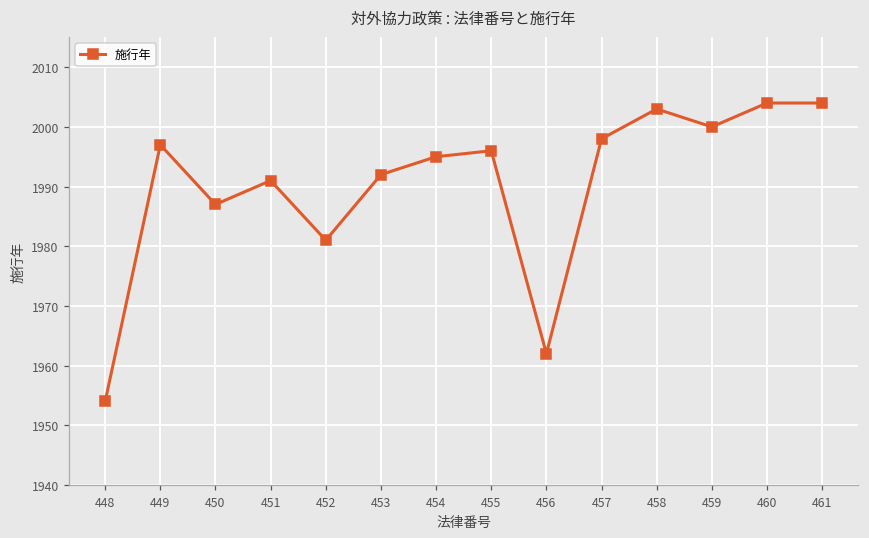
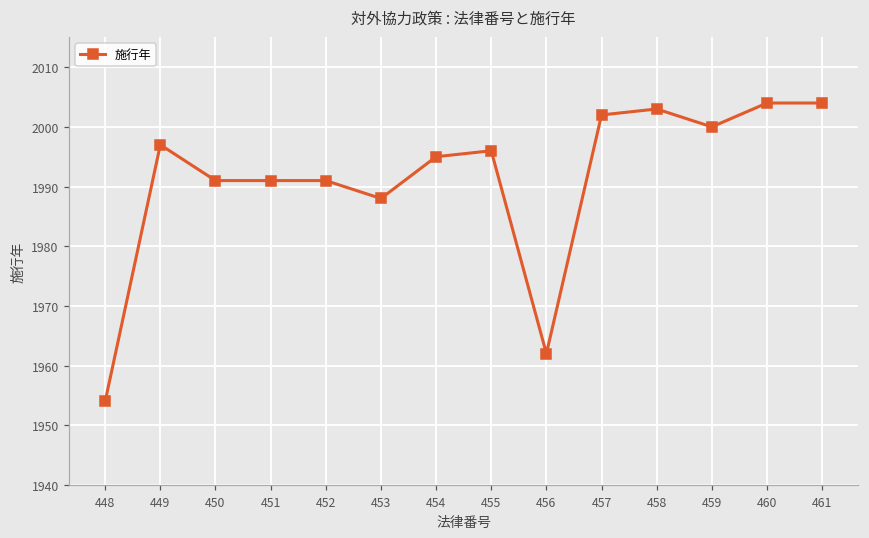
450: 1987 -> 1991
452: 1981 -> 1991
453: 1992 -> 1988
457: 1998 -> 2002
